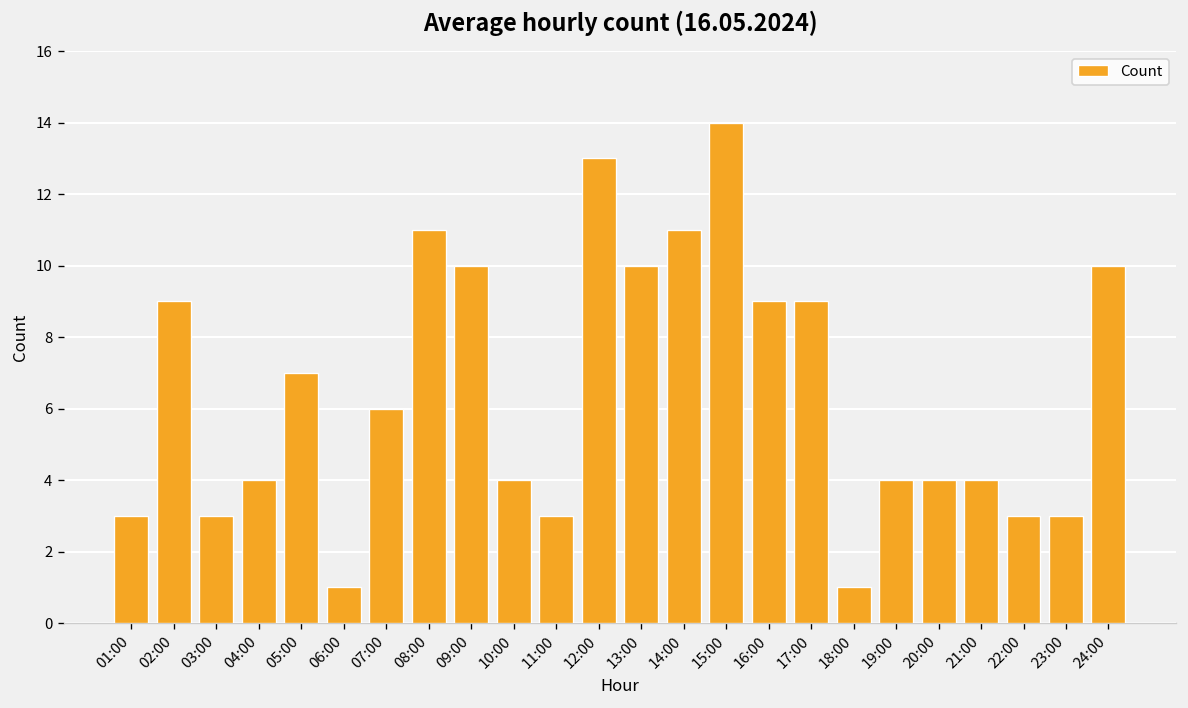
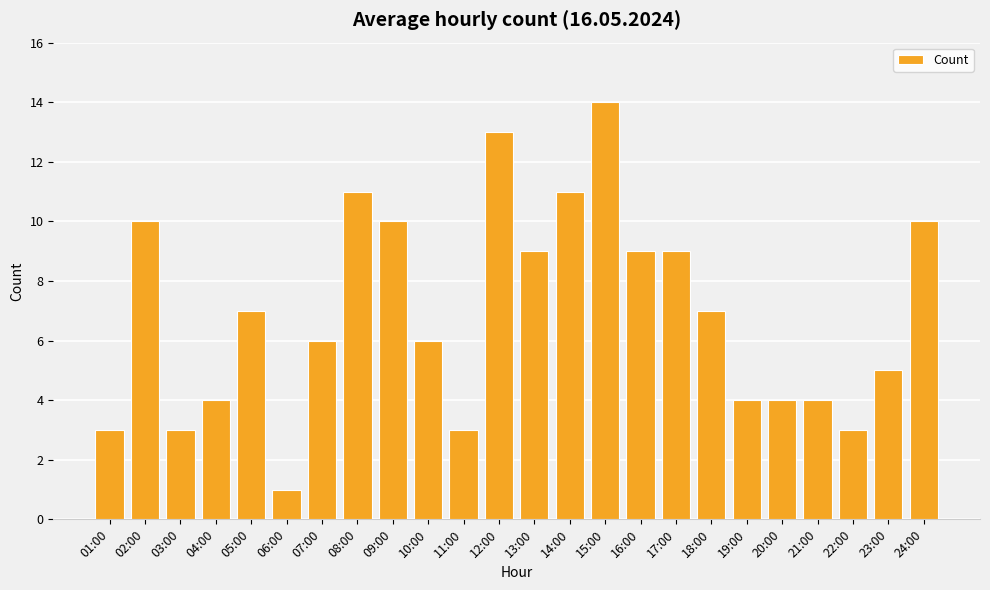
02:00: 9 -> 10
10:00: 4 -> 6
13:00: 10 -> 9
18:00: 1 -> 7
23:00: 3 -> 5
